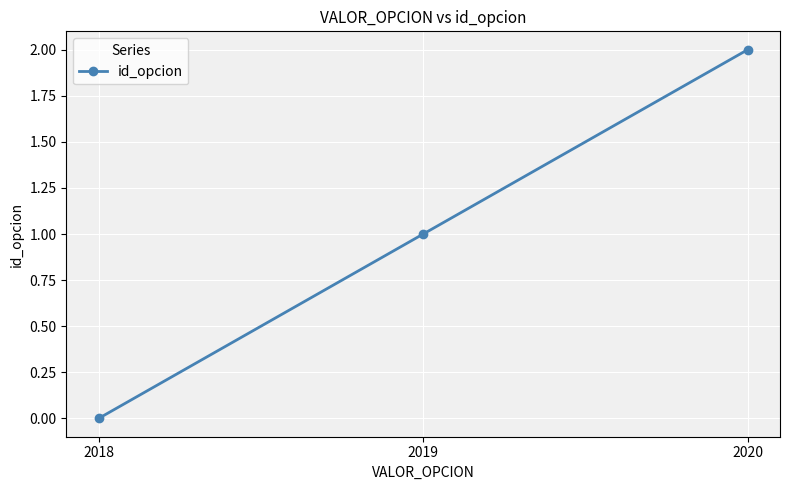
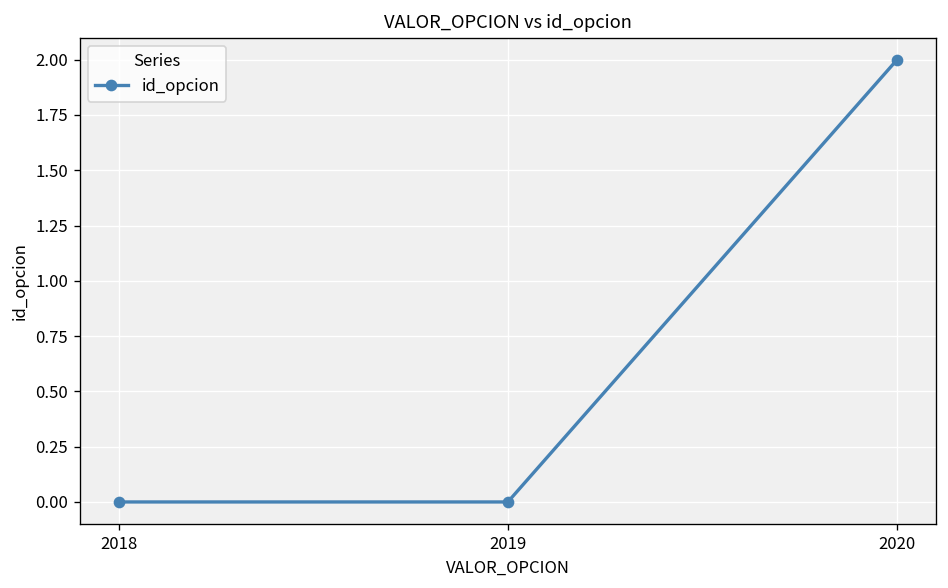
2019: 1 -> 0
